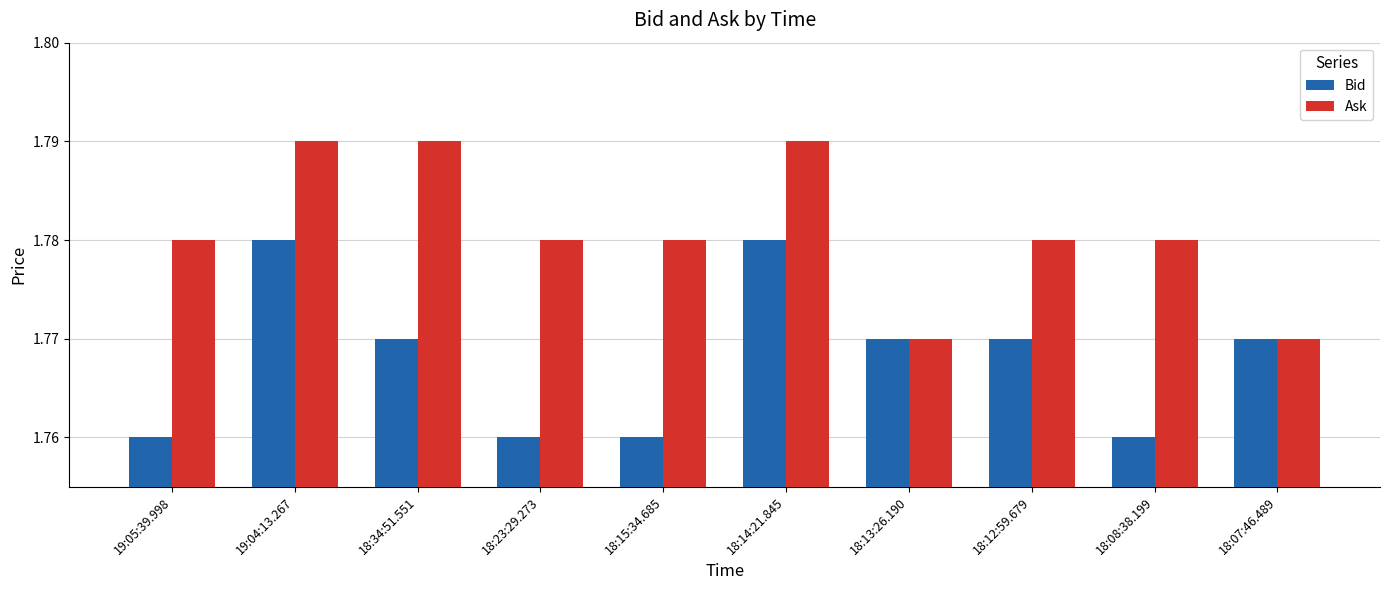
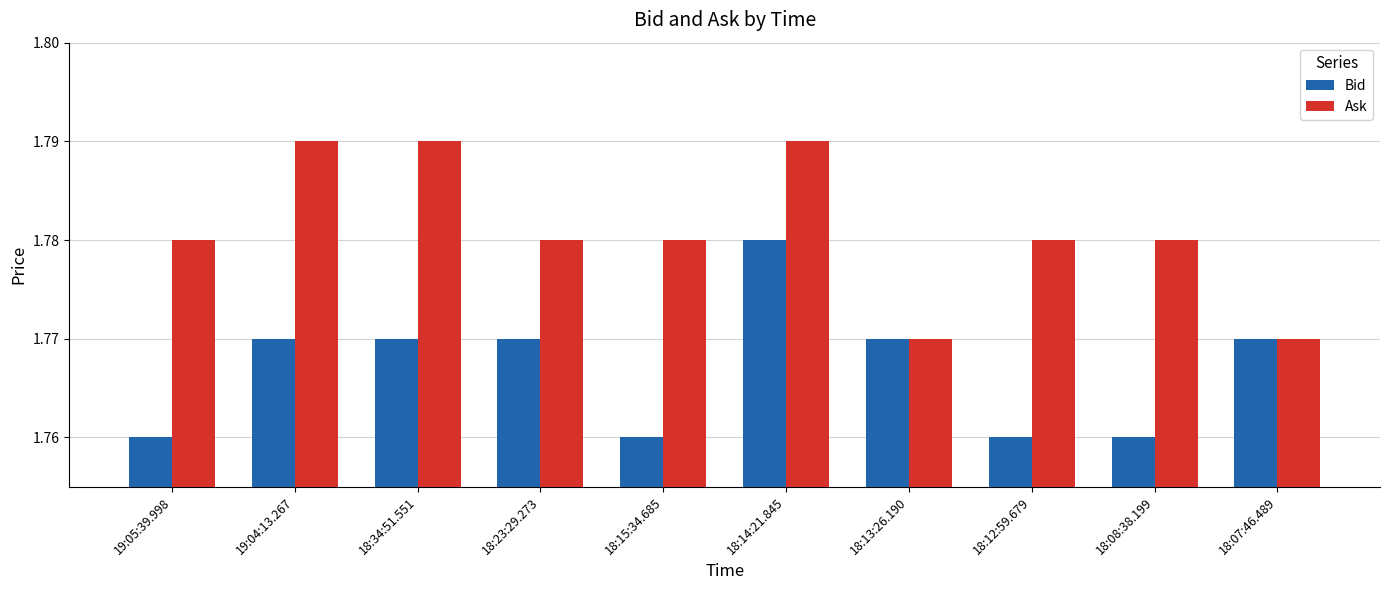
Bid, 19:04:13.267: 1.78 -> 1.77
Bid, 18:23:29.273: 1.76 -> 1.77
Bid, 18:12:59.679: 1.77 -> 1.76
